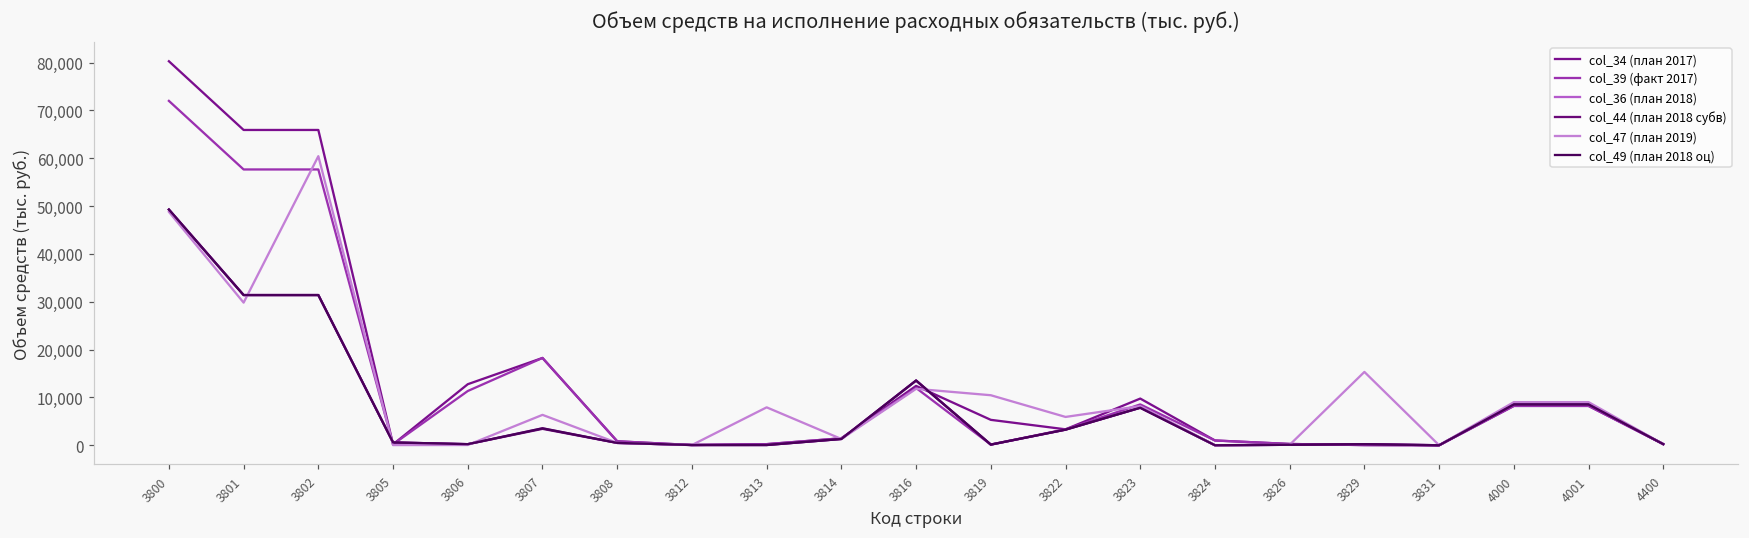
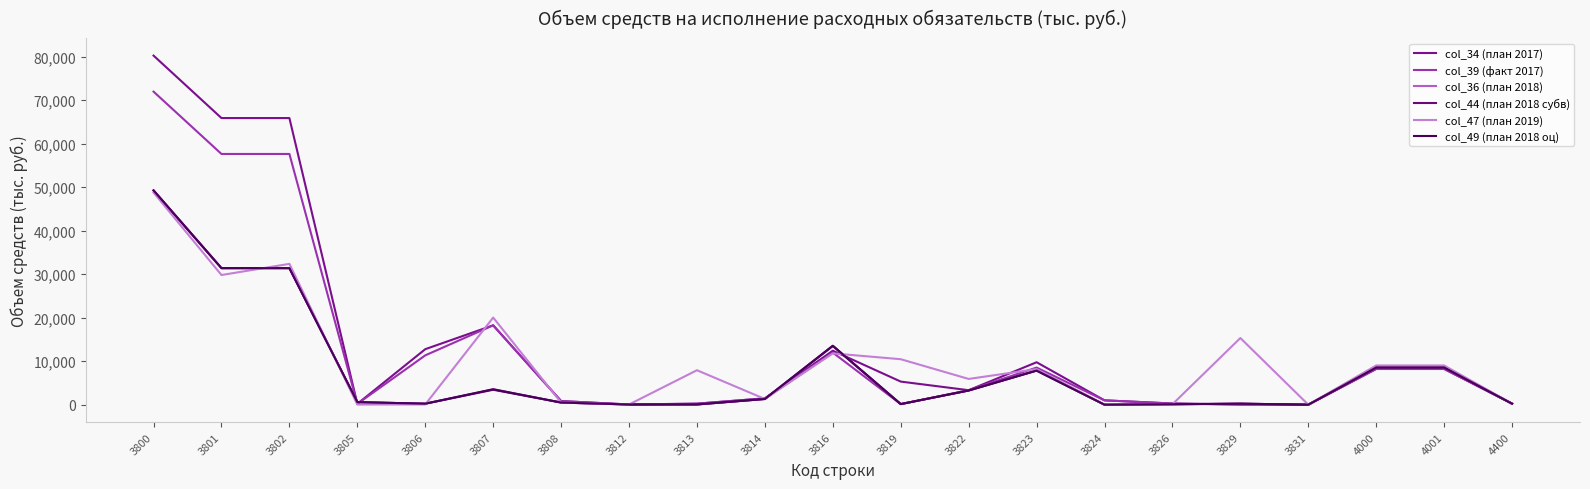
col_47 (план 2019), 3802: 60,000 -> 32,000
col_47 (план 2019), 3807: 6,000 -> 20,000
